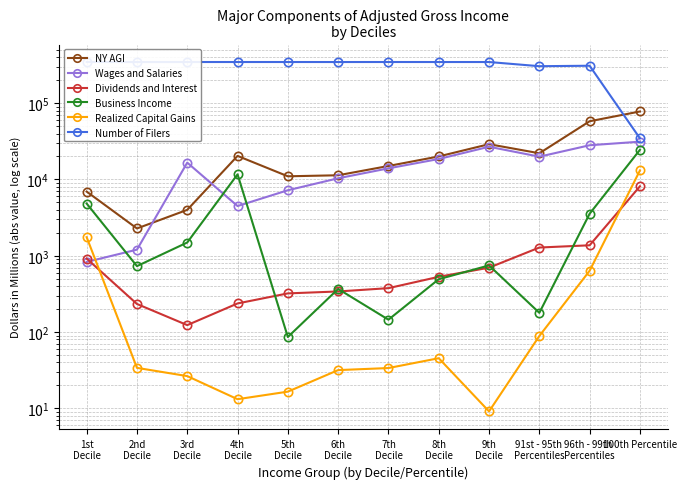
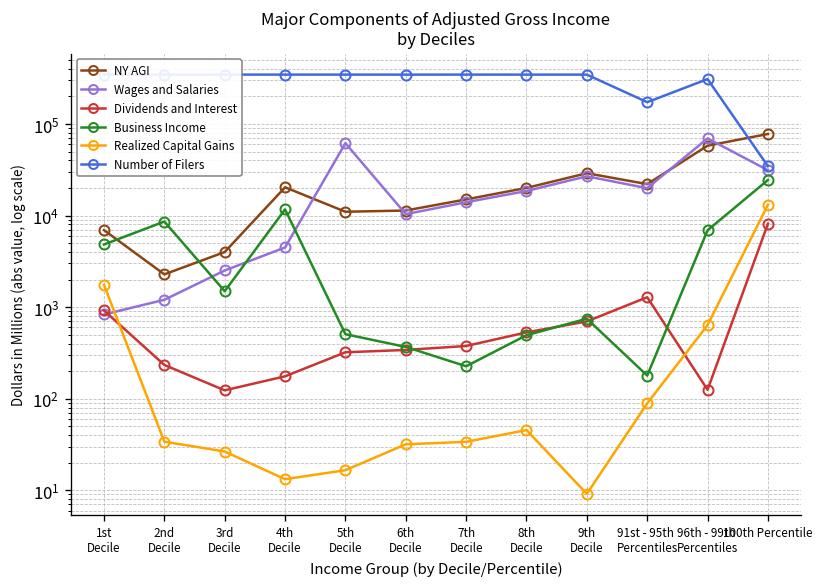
Business Income, 2nd Decile: 700 -> 9000
Wages and Salaries, 3rd Decile: 17000 -> 2500
Dividends and Interest, 4th Decile: 240 -> 180
Wages and Salaries, 5th Decile: 7000 -> 60000
Business Income, 5th Decile: 90 -> 500
Business Income, 7th Decile: 150 -> 230
Number of Filers, 91st - 95th Percentiles: 310000 -> 170000
Wages and Salaries, 96th - 99th Percentiles: 28000 -> 70000
Dividends and Interest, 96th - 99th Percentiles: 1400 -> 130
Business Income, 96th - 99th Percentiles: 4000 -> 7000
